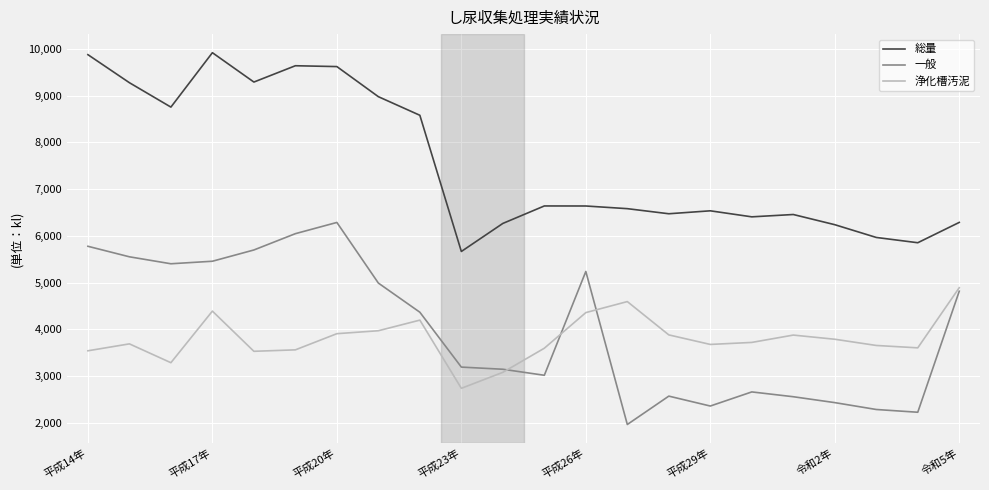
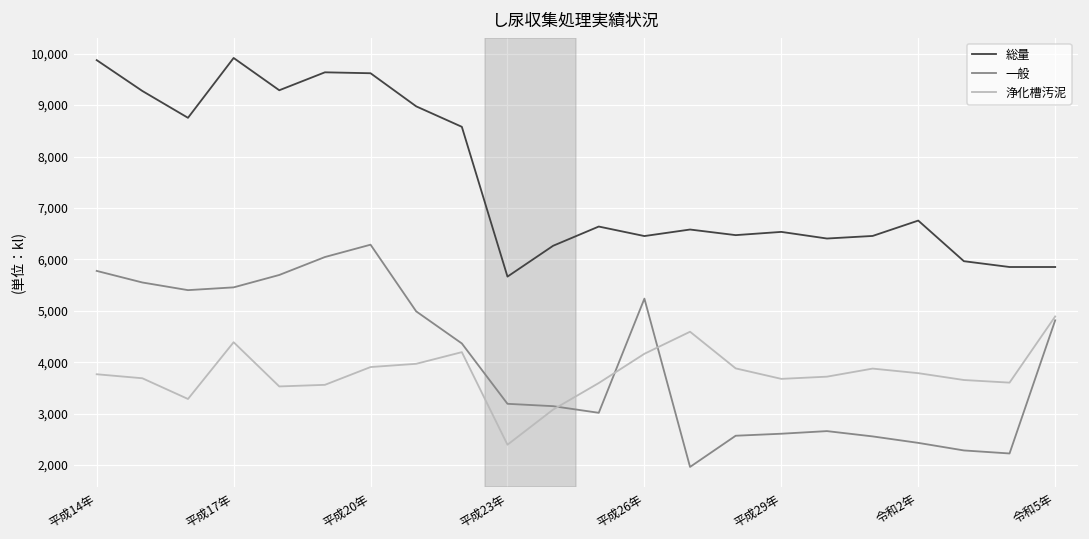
浄化槽汚泥, 平成14年: 3,500 -> 3,800
浄化槽汚泥, 平成23年: 2,700 -> 2,400
総量, 平成26年: 6,600 -> 6,500
浄化槽汚泥, 平成26年: 4,400 -> 4,200
一般, 平成29年: 2,400 -> 2,600
総量, 令和2年: 6,200 -> 6,800
総量, 令和5年: 6,300 -> 5,900
